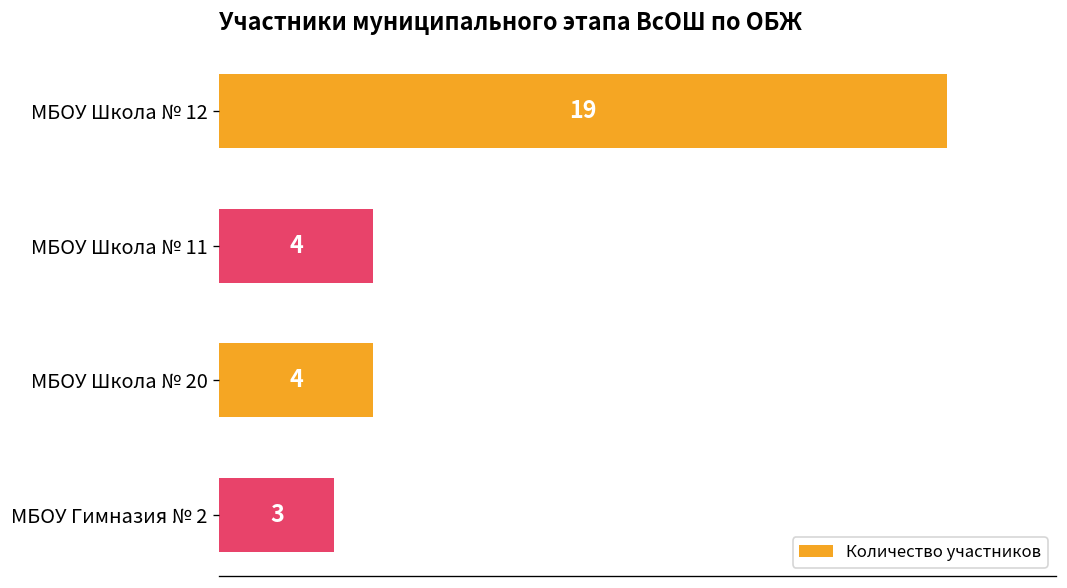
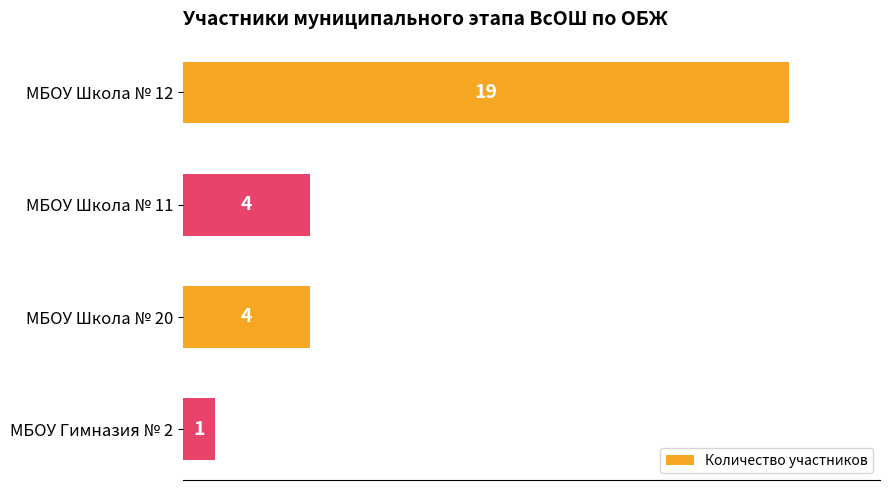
МБОУ Гимназия № 2: 3 -> 1
